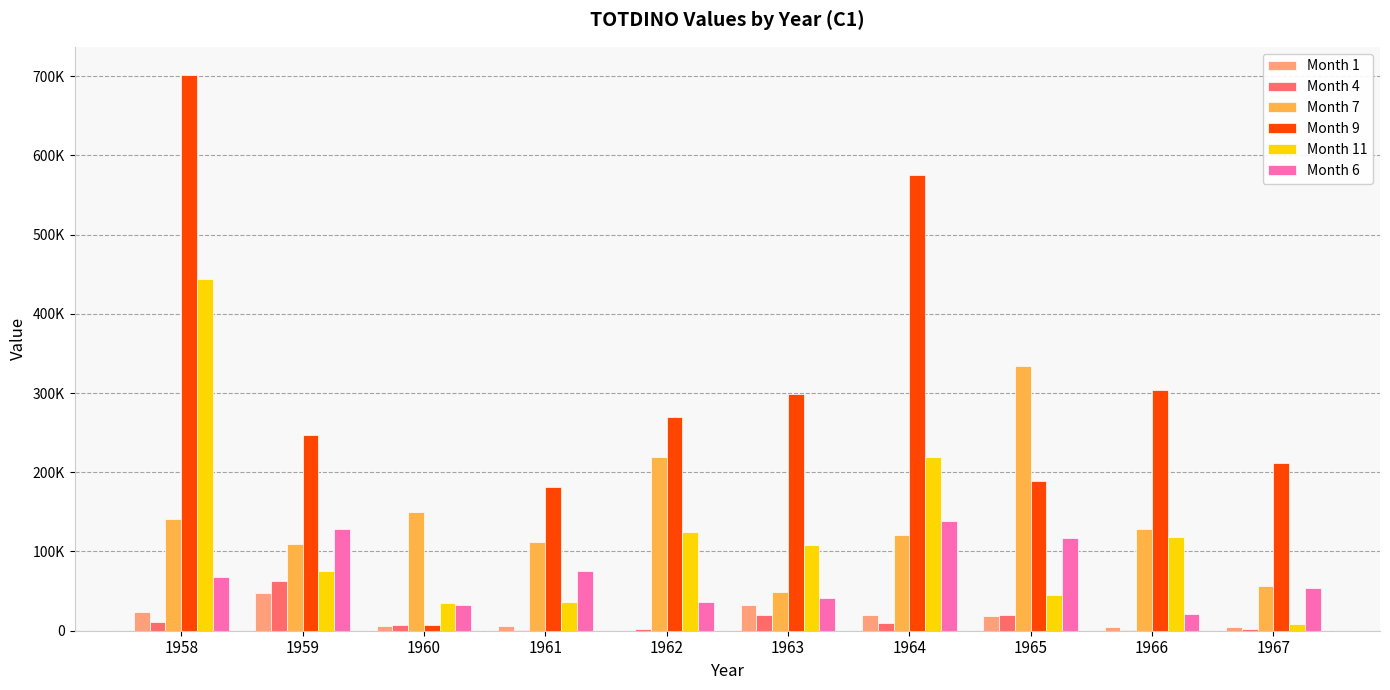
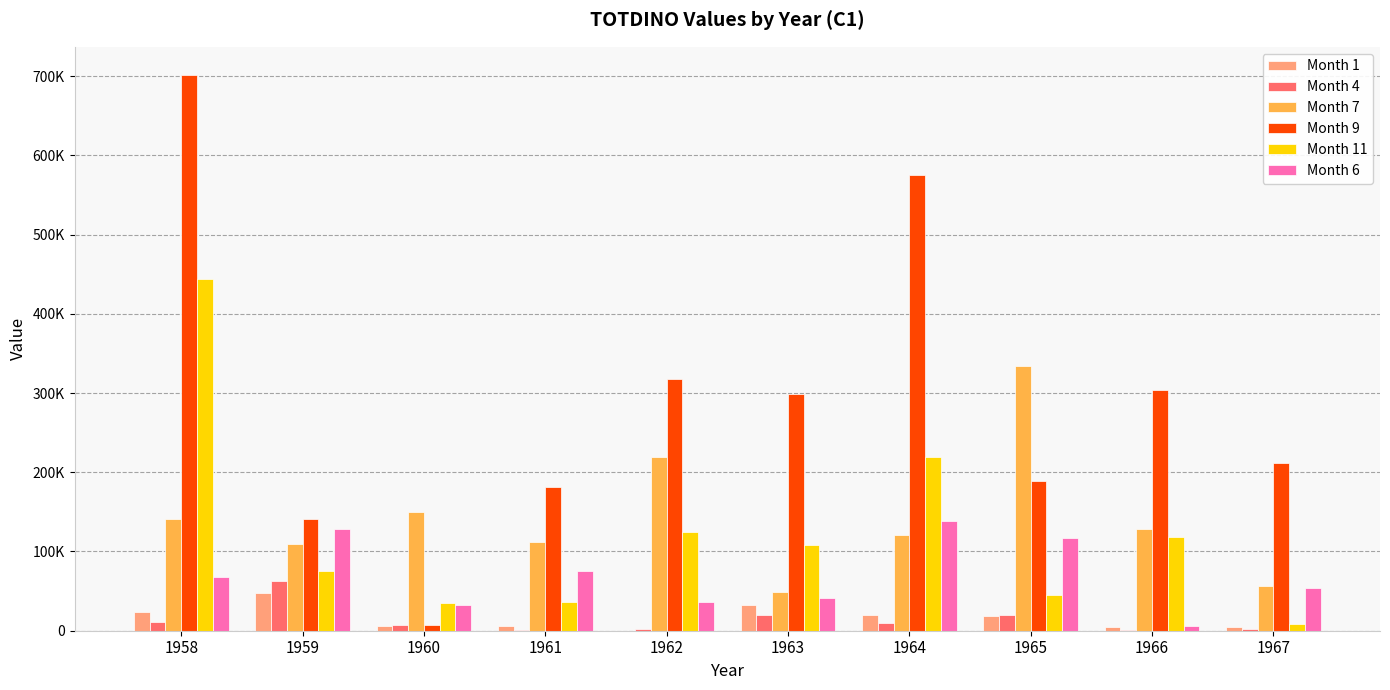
Month 9, 1959: 250000 -> 140000
Month 9, 1962: 270000 -> 320000
Month 6, 1966: 20000 -> 10000
